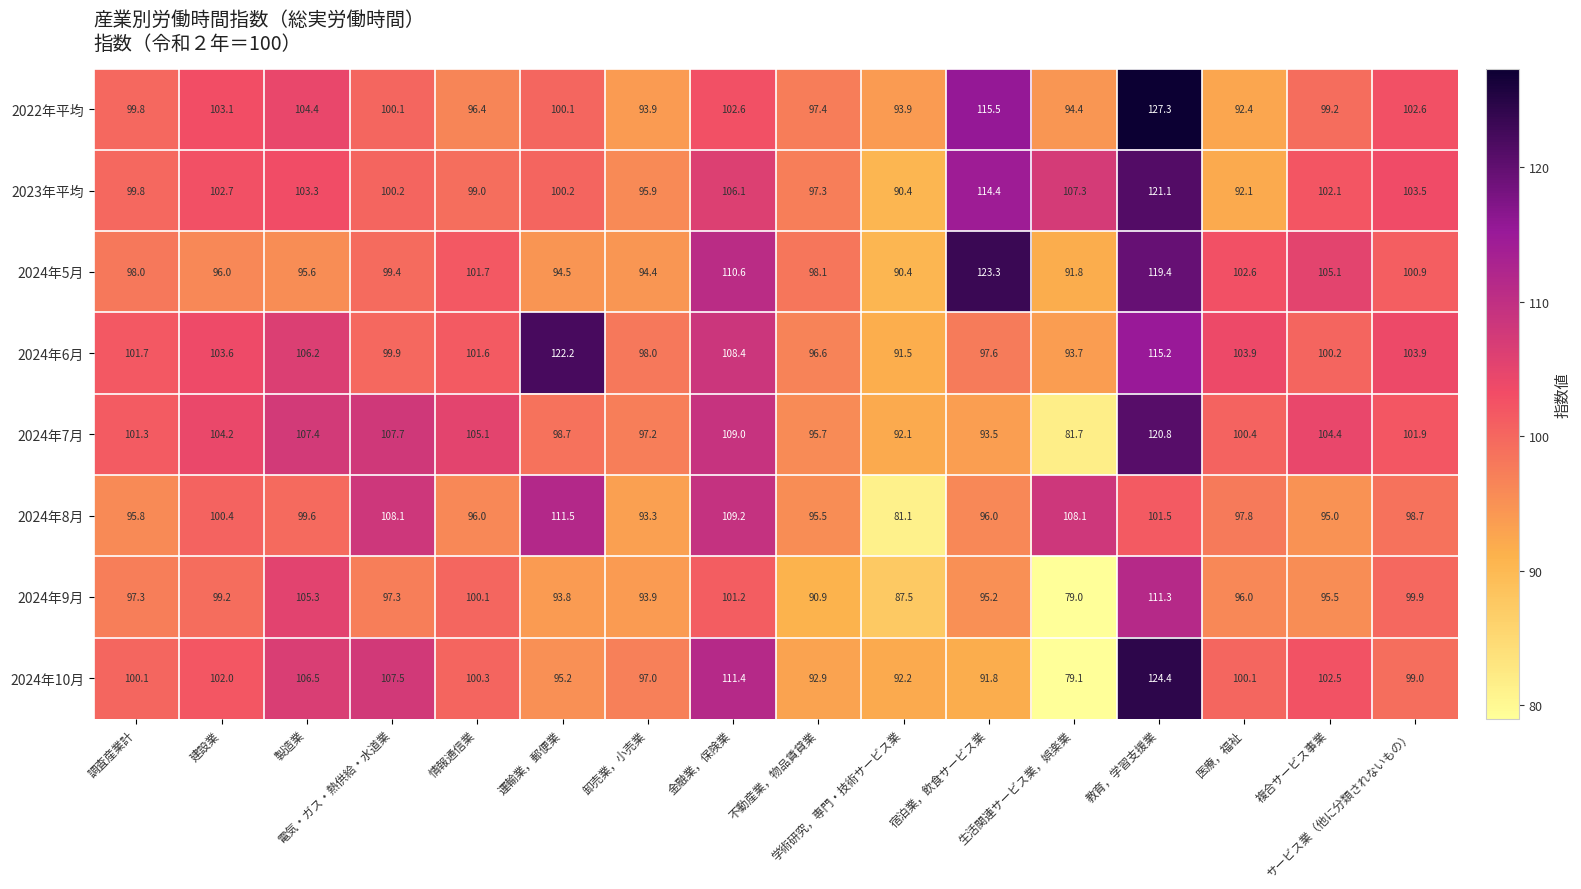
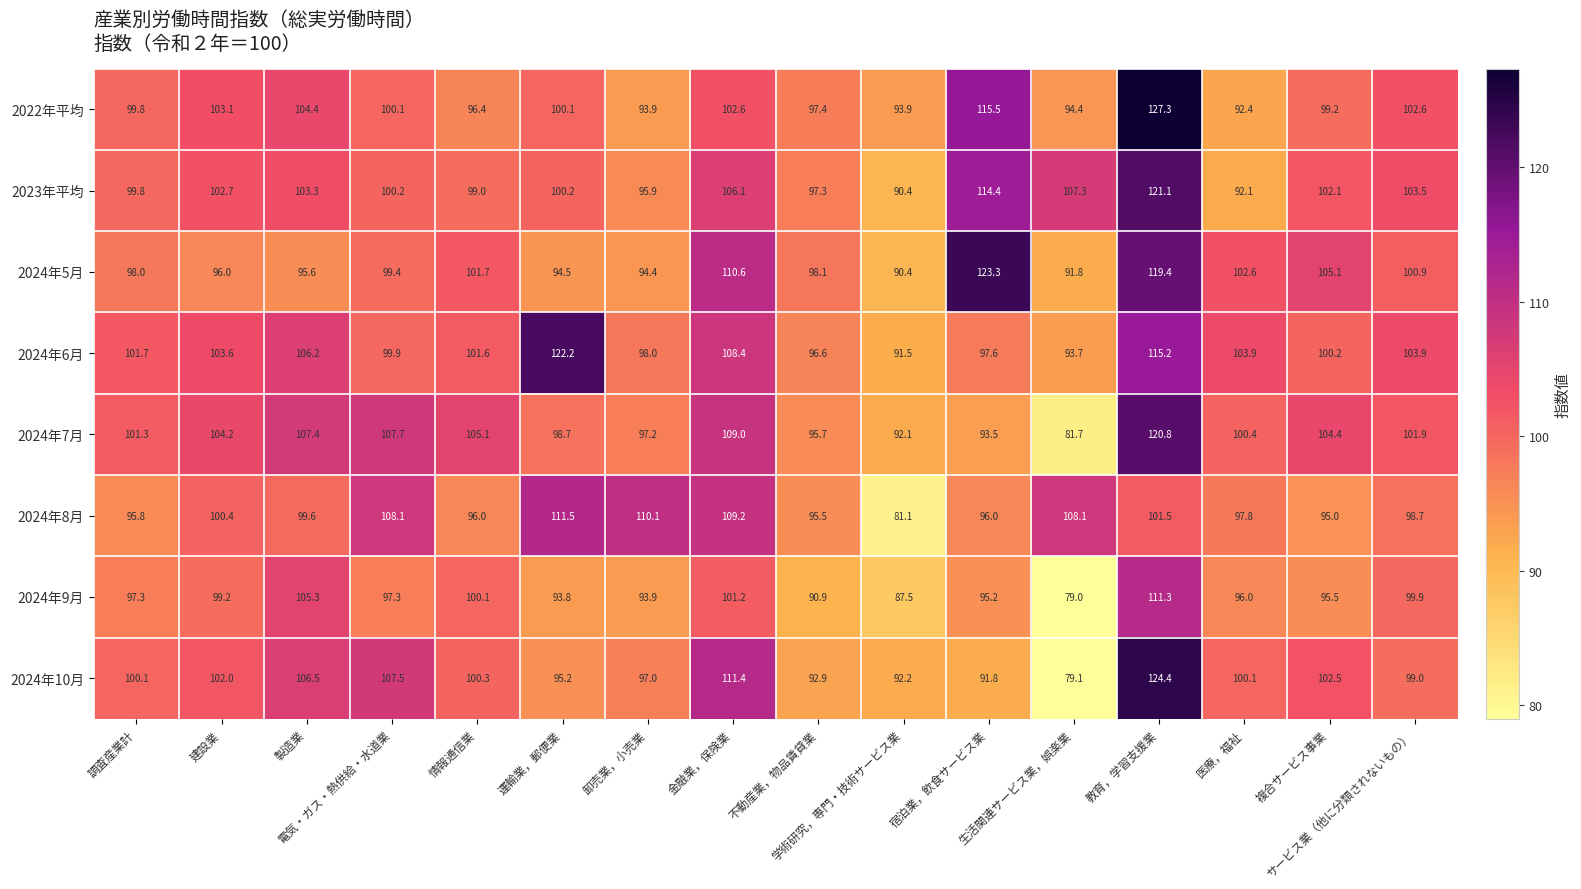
2024年8月, 卸売業，小売業: 93.3 -> 110.1
